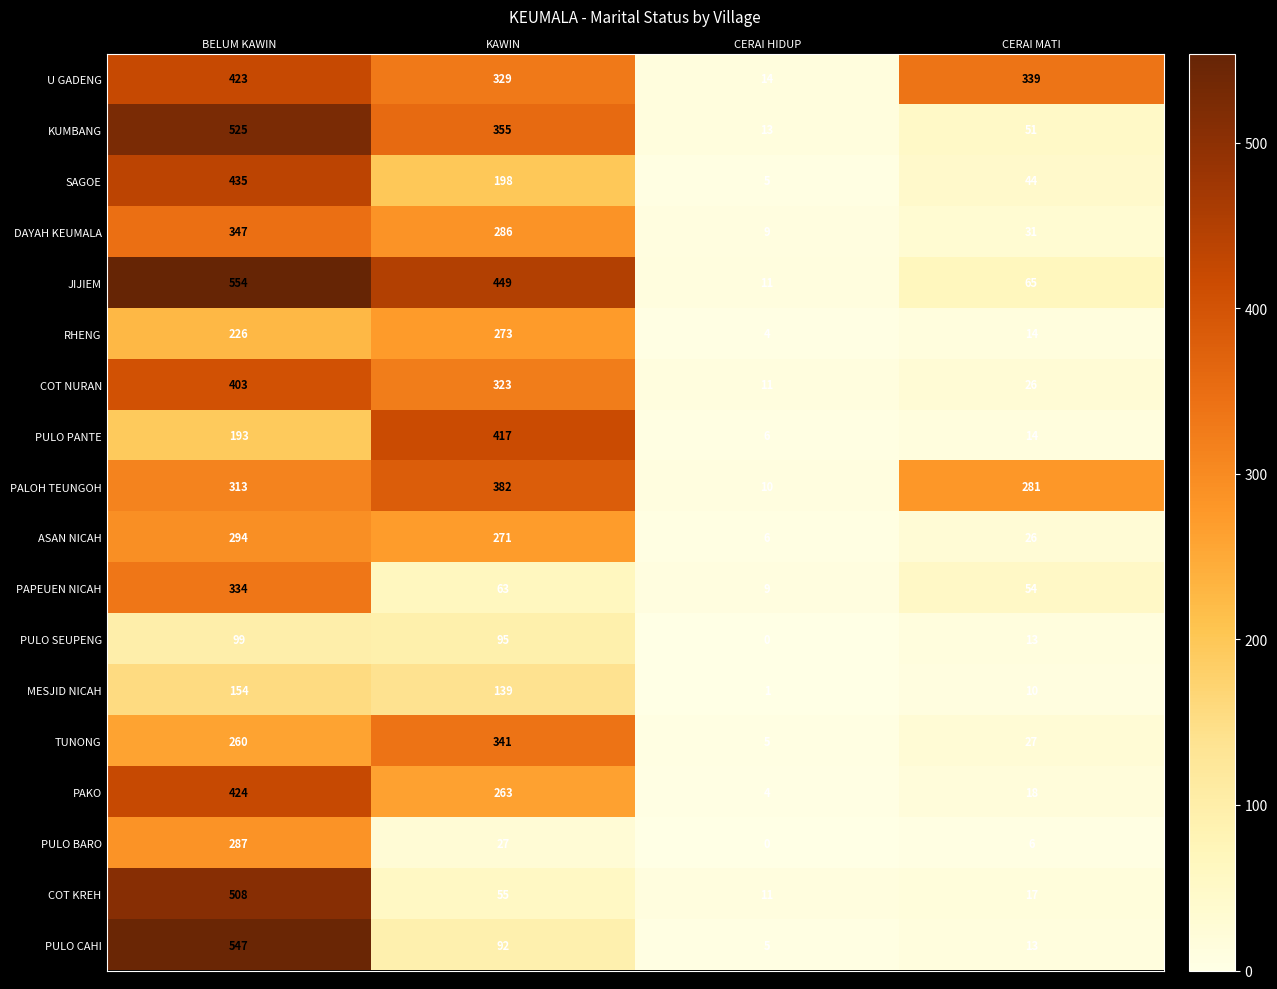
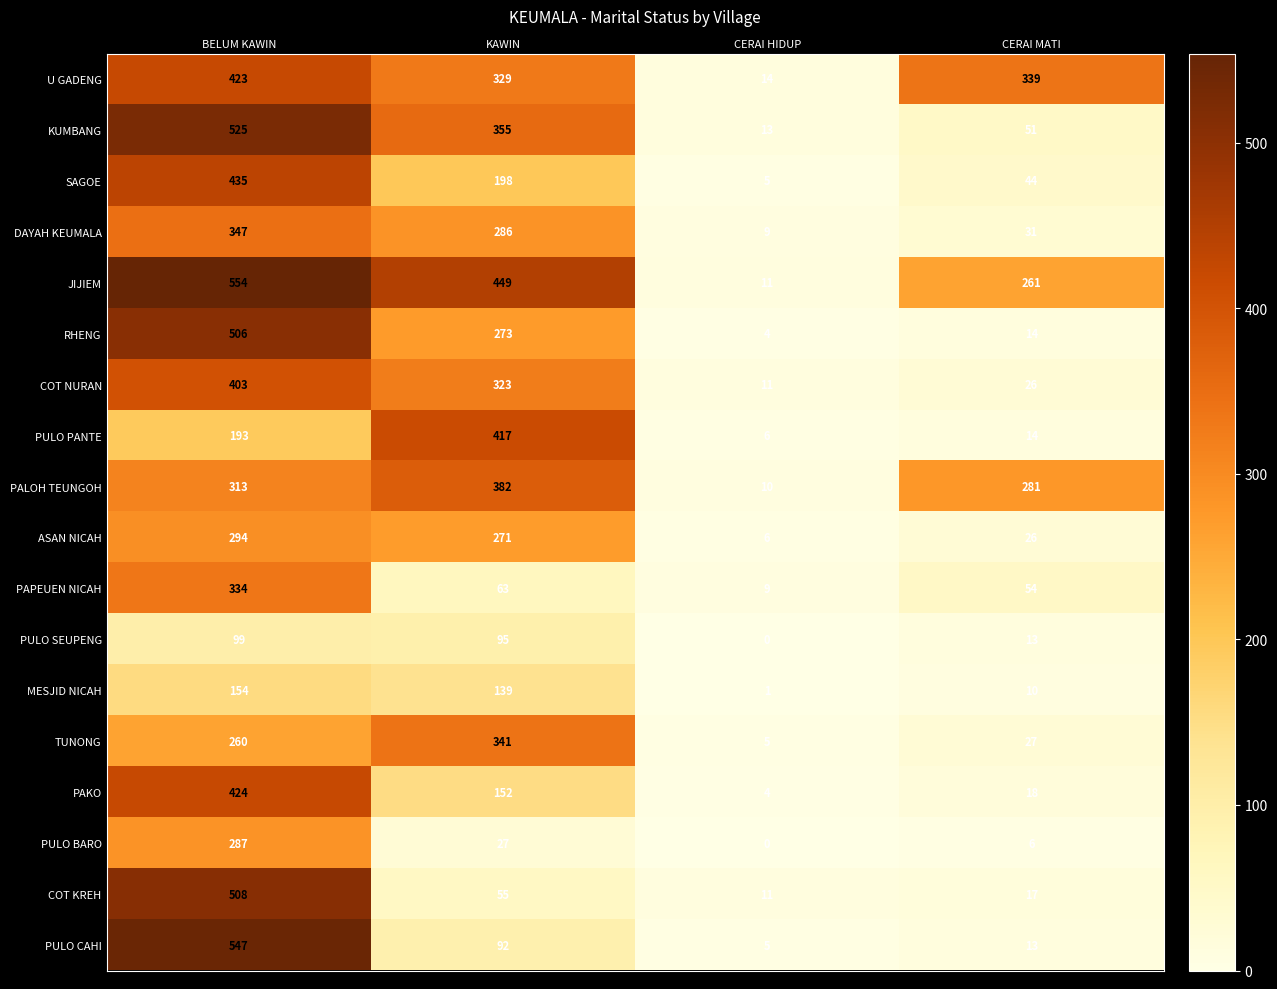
JIJIEM, CERAI MATI: 65 -> 261
RHENG, BELUM KAWIN: 226 -> 506
PAKO, KAWIN: 263 -> 152
